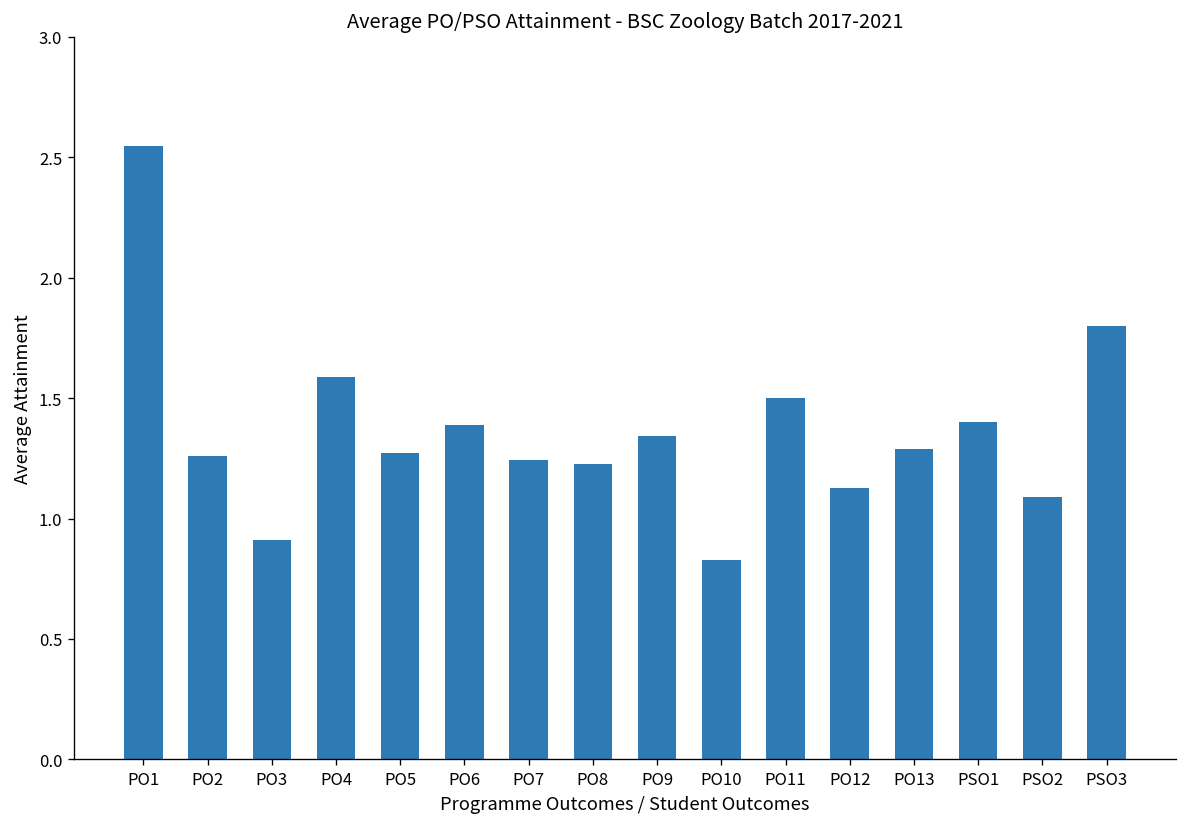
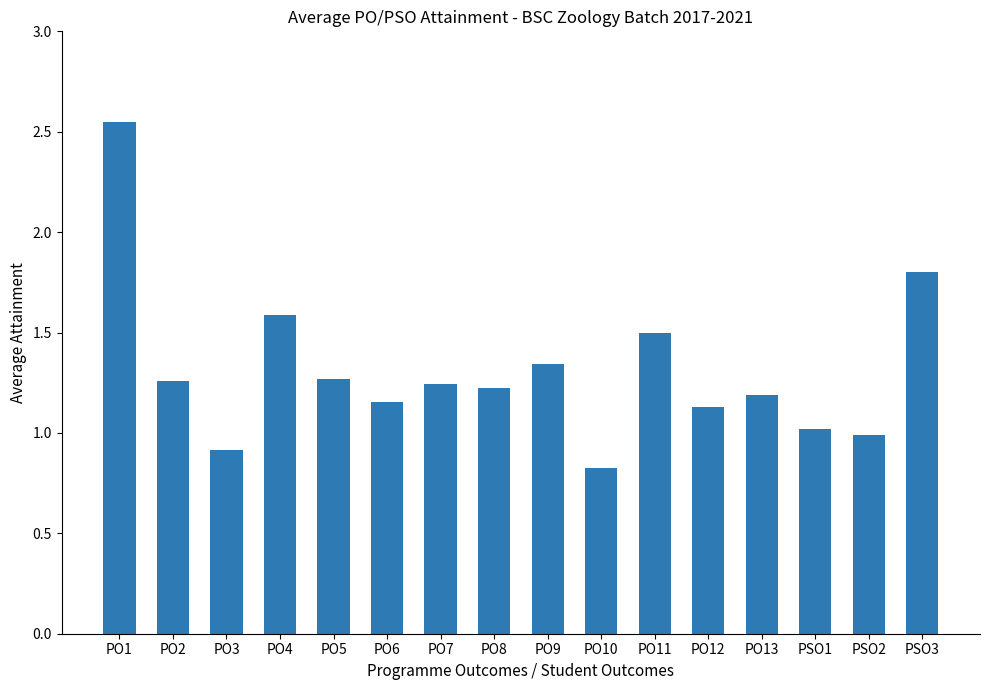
PO6: 1.39 -> 1.15
PO13: 1.29 -> 1.19
PSO1: 1.40 -> 1.02
PSO2: 1.09 -> 0.99
